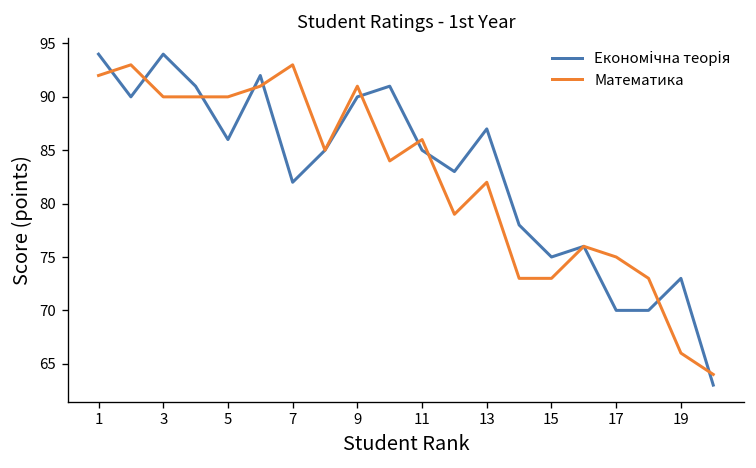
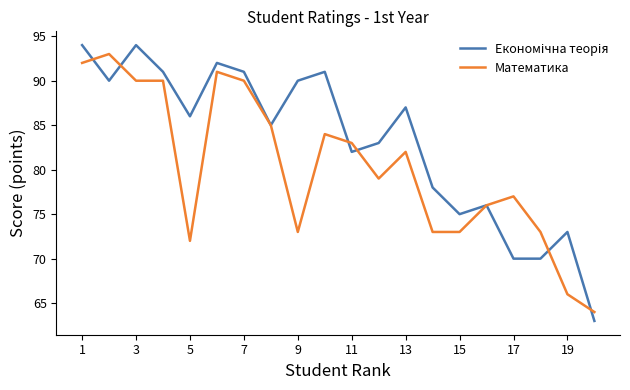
Математика, 5: 90 -> 72
Економічна теорія, 7: 82 -> 91
Математика, 7: 93 -> 90
Математика, 9: 91 -> 73
Економічна теорія, 11: 85 -> 82
Математика, 11: 86 -> 83
Математика, 17: 75 -> 77
